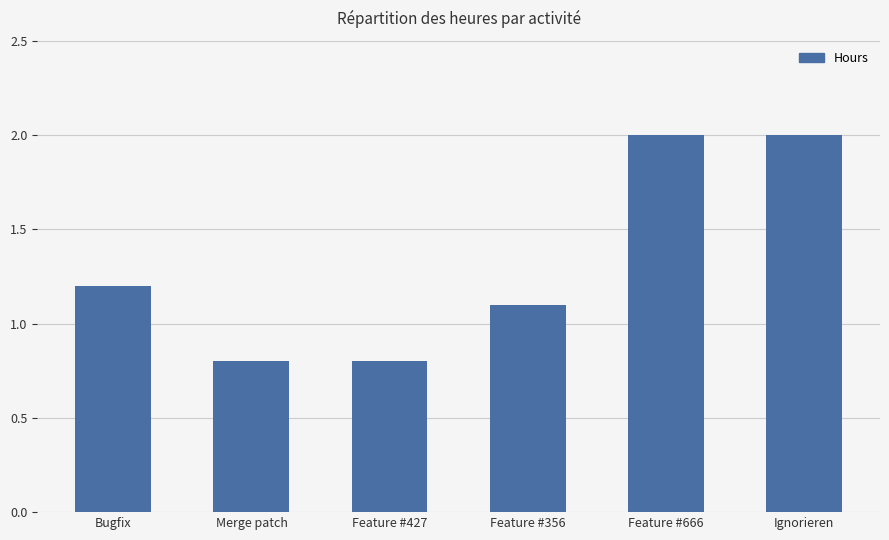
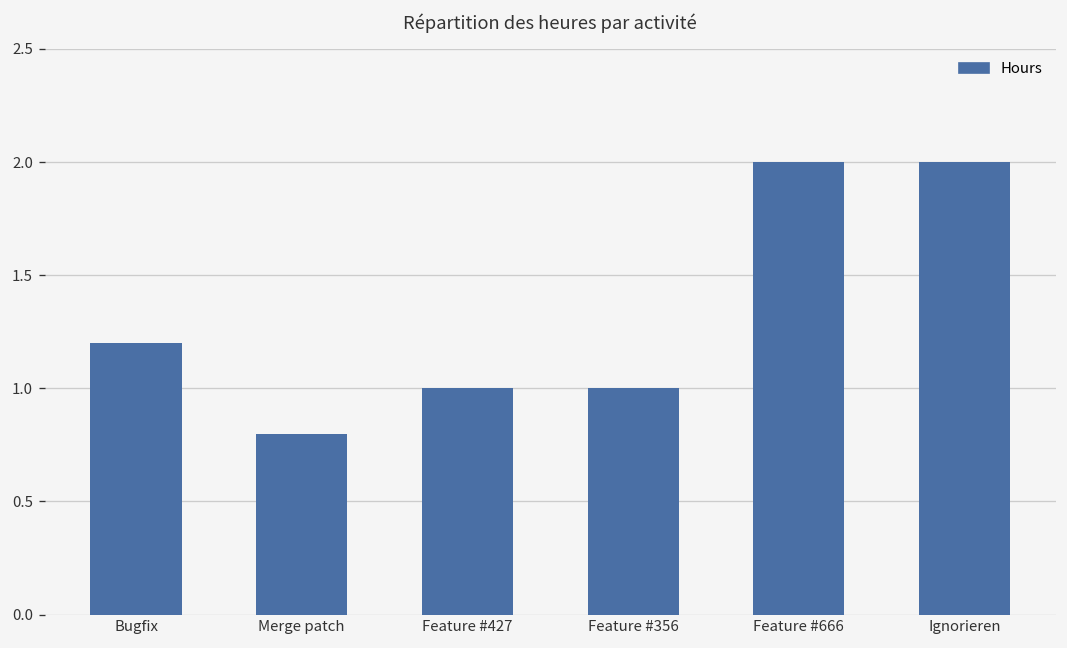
Feature #427: 0.8 -> 1.0
Feature #356: 1.1 -> 1.0
